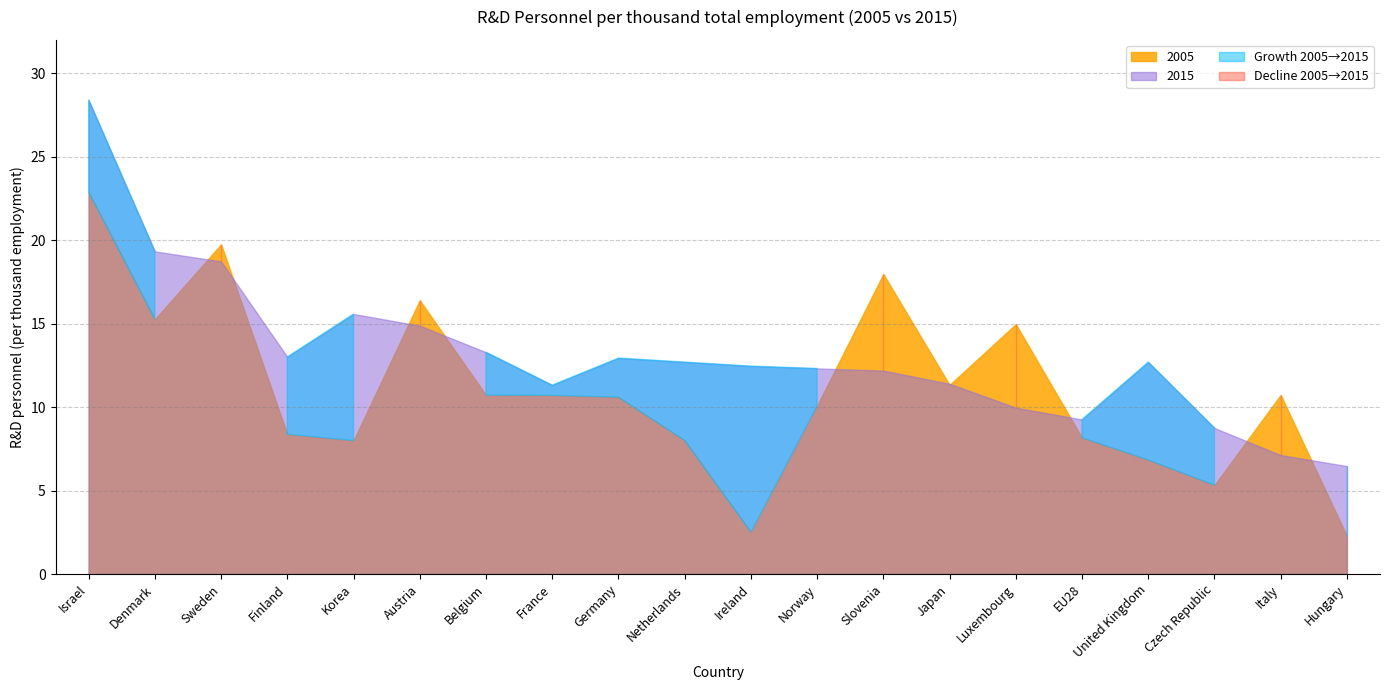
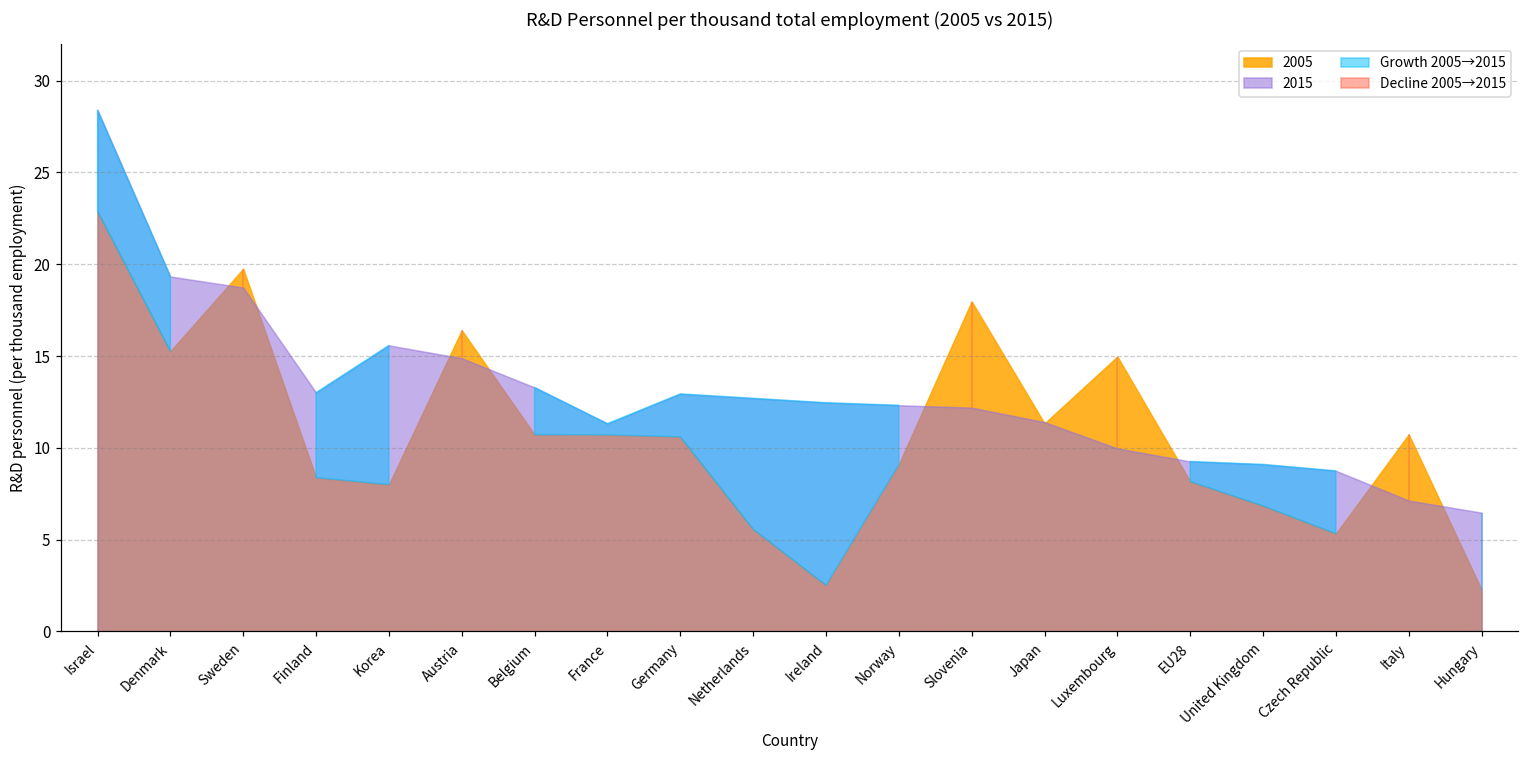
2005, Netherlands: 8.0 -> 5.6
2005, Norway: 10.1 -> 9.1
2015, United Kingdom: 12.7 -> 9.1
